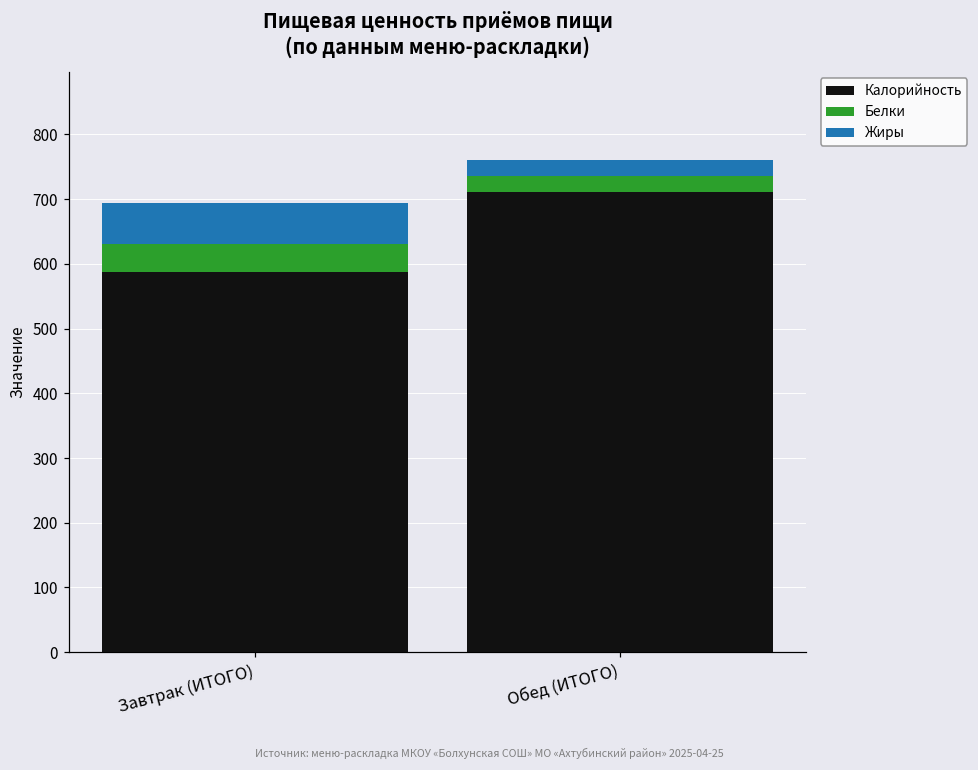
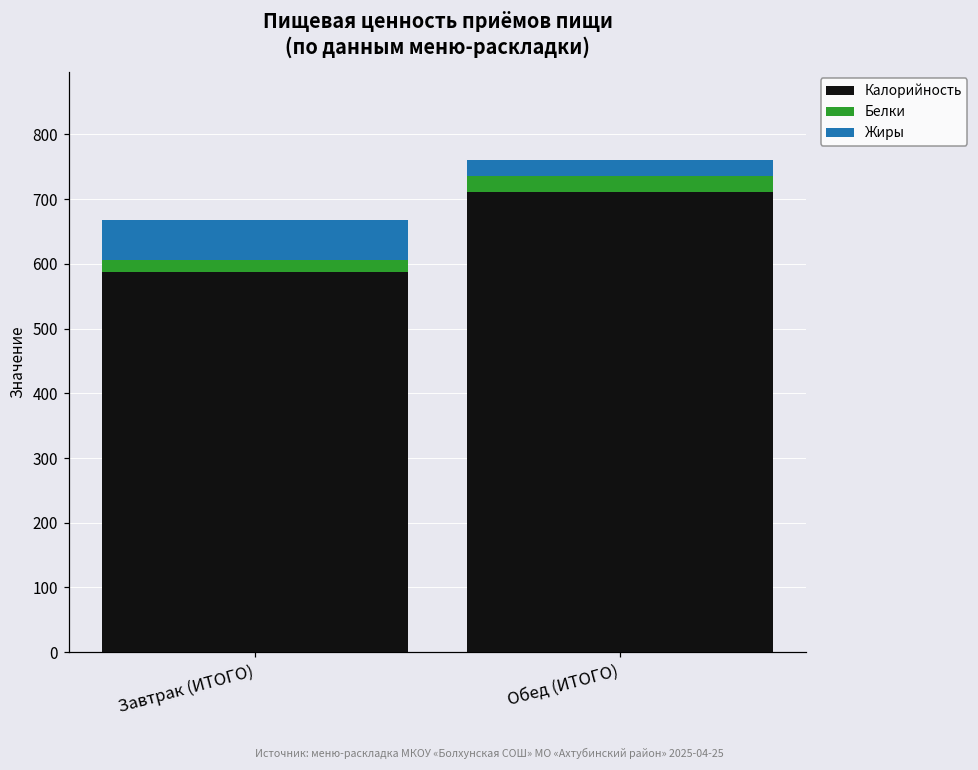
Белки, Завтрак (ИТОГО): 40 -> 20
